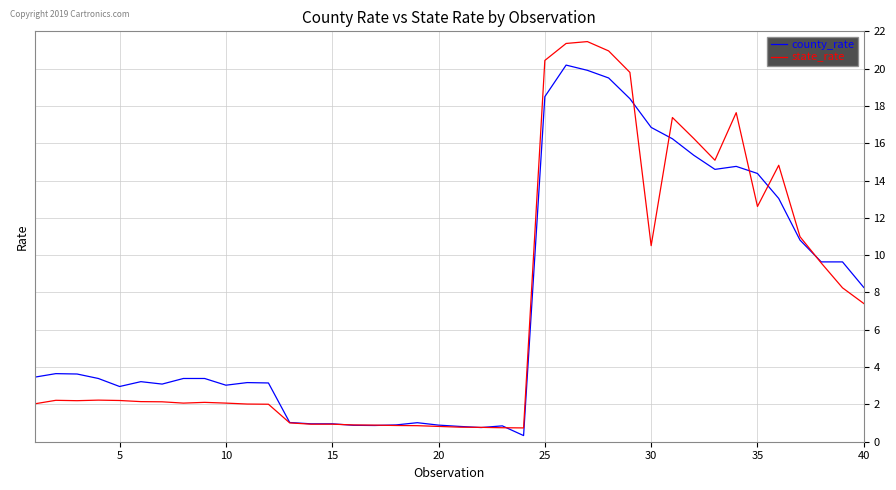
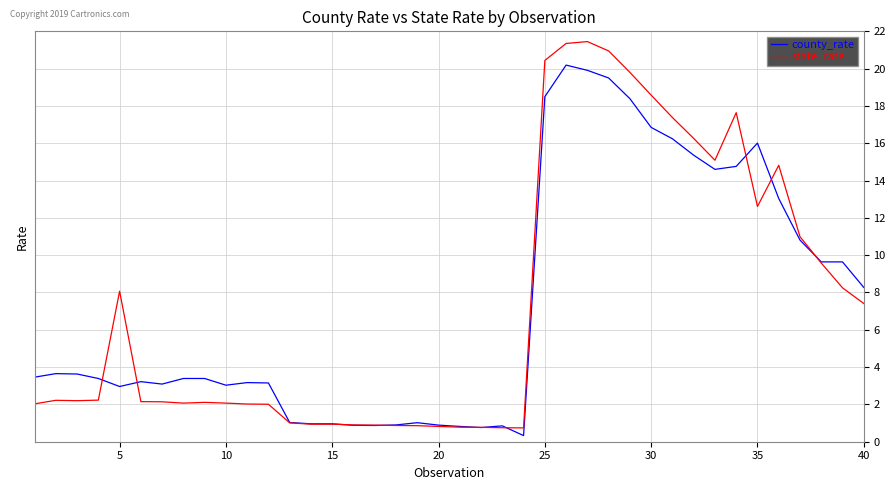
state_rate, 5: 2.2 -> 8.1
state_rate, 30: 10.5 -> 18.6
county_rate, 35: 14.4 -> 16.0
